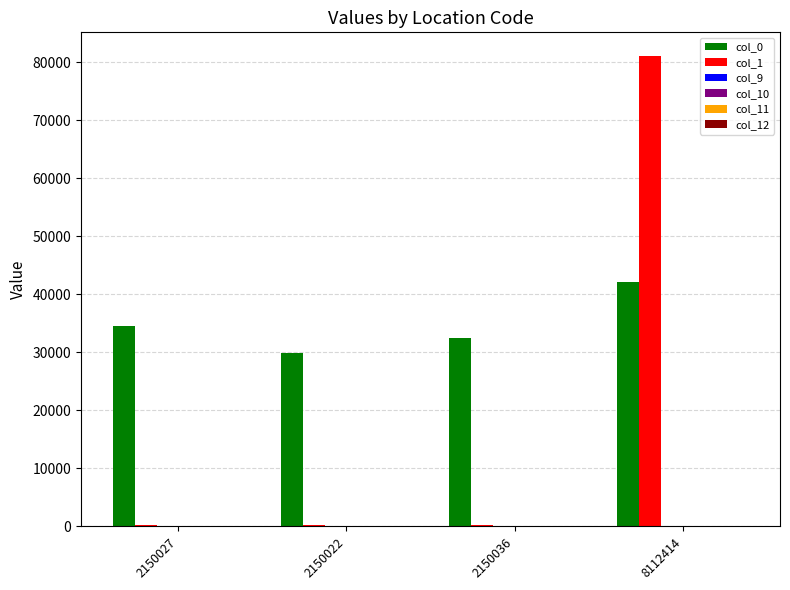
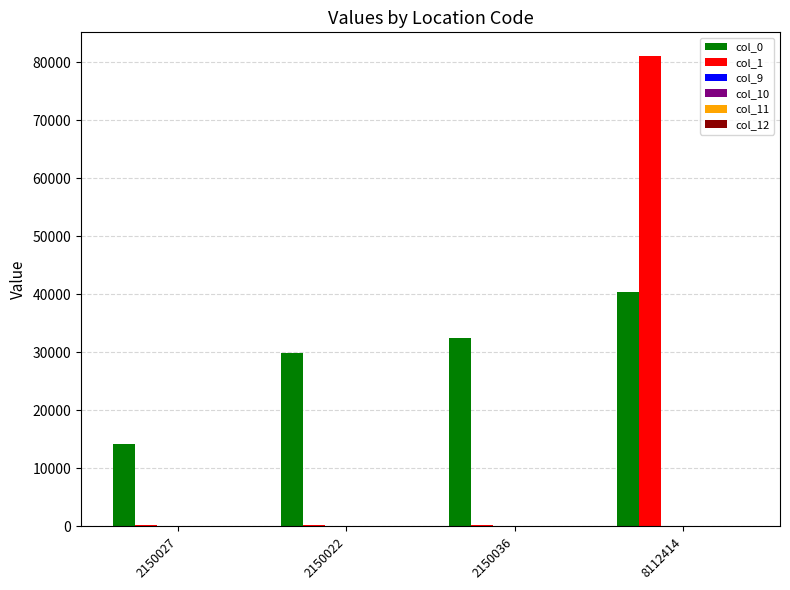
col_0, 2150027: 34000 -> 14000
col_0, 8112414: 42000 -> 40000
